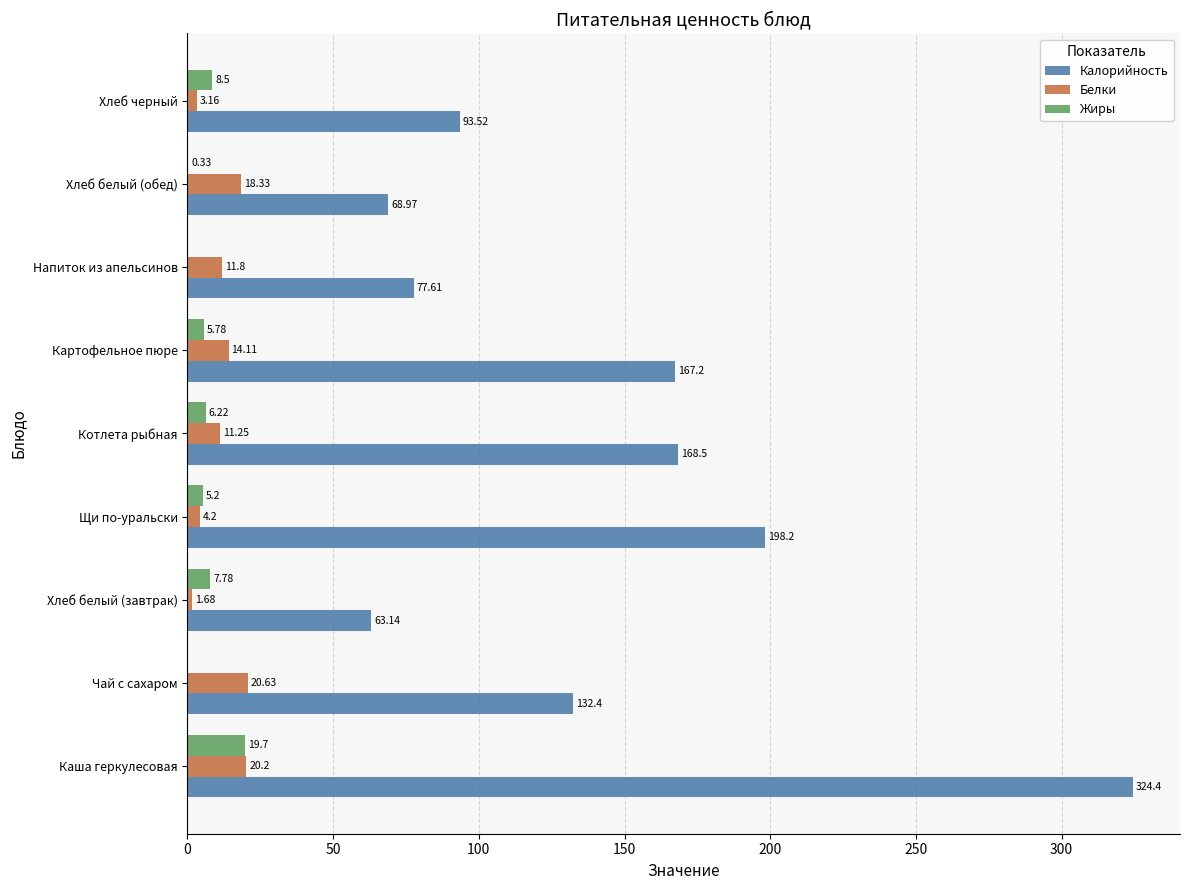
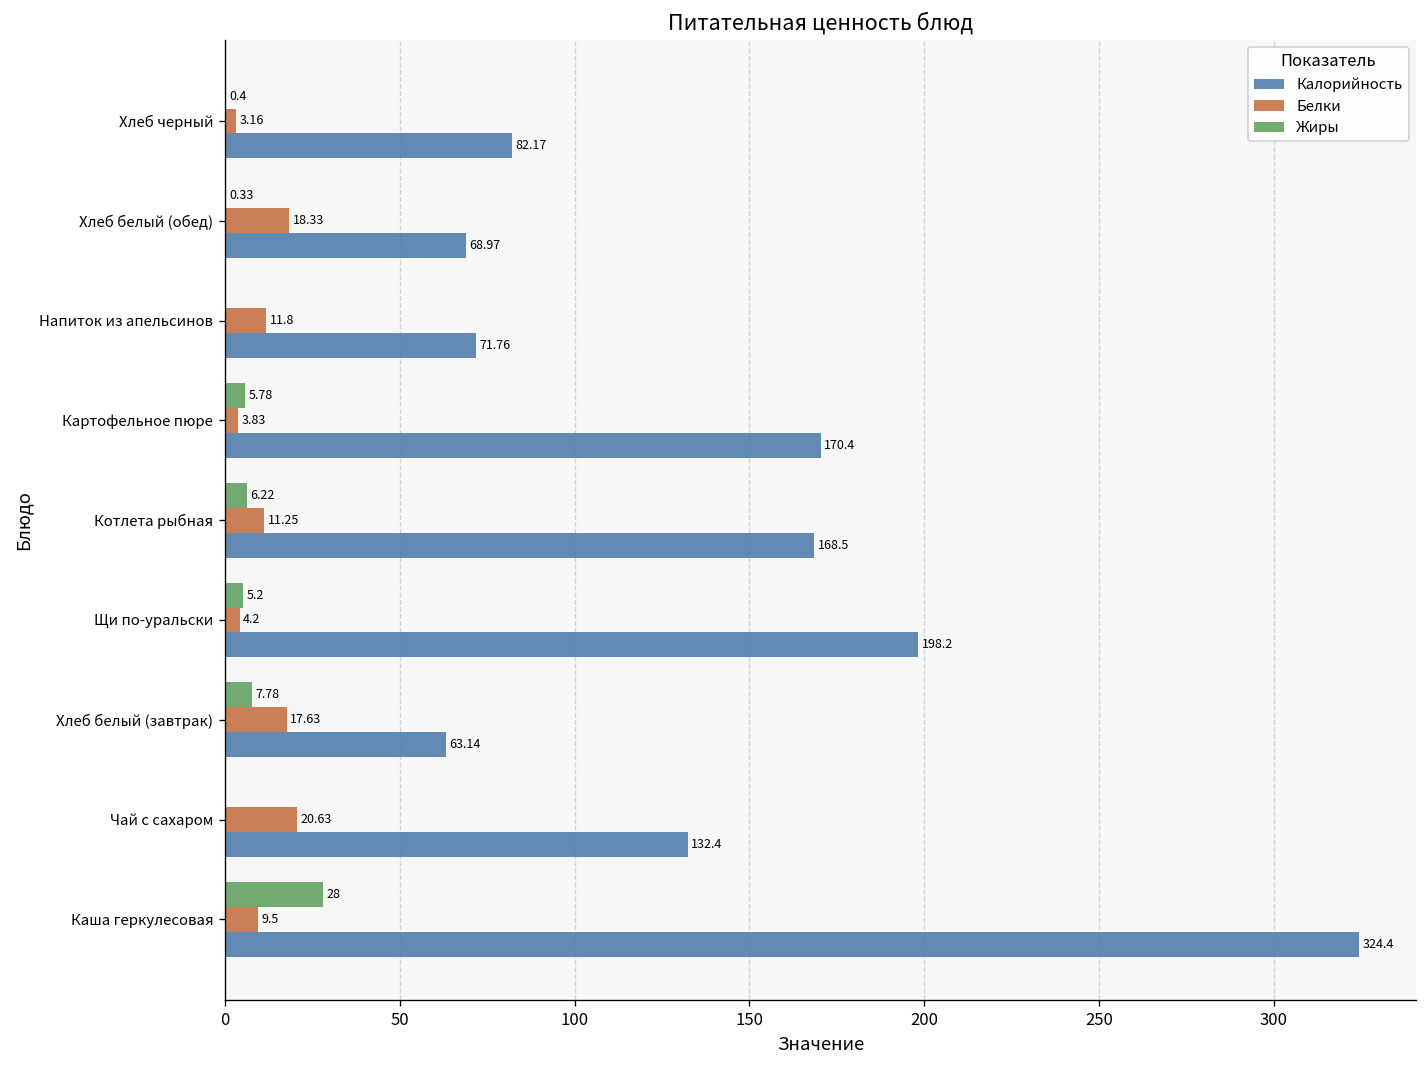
Жиры, Хлеб черный: 8.5 -> 0.4
Калорийность, Хлеб черный: 93.52 -> 82.17
Калорийность, Напиток из апельсинов: 77.61 -> 71.76
Белки, Картофельное пюре: 14.11 -> 3.83
Калорийность, Картофельное пюре: 167.2 -> 170.4
Белки, Хлеб белый (завтрак): 1.68 -> 17.63
Жиры, Каша геркулесовая: 19.7 -> 28
Белки, Каша геркулесовая: 20.2 -> 9.5
